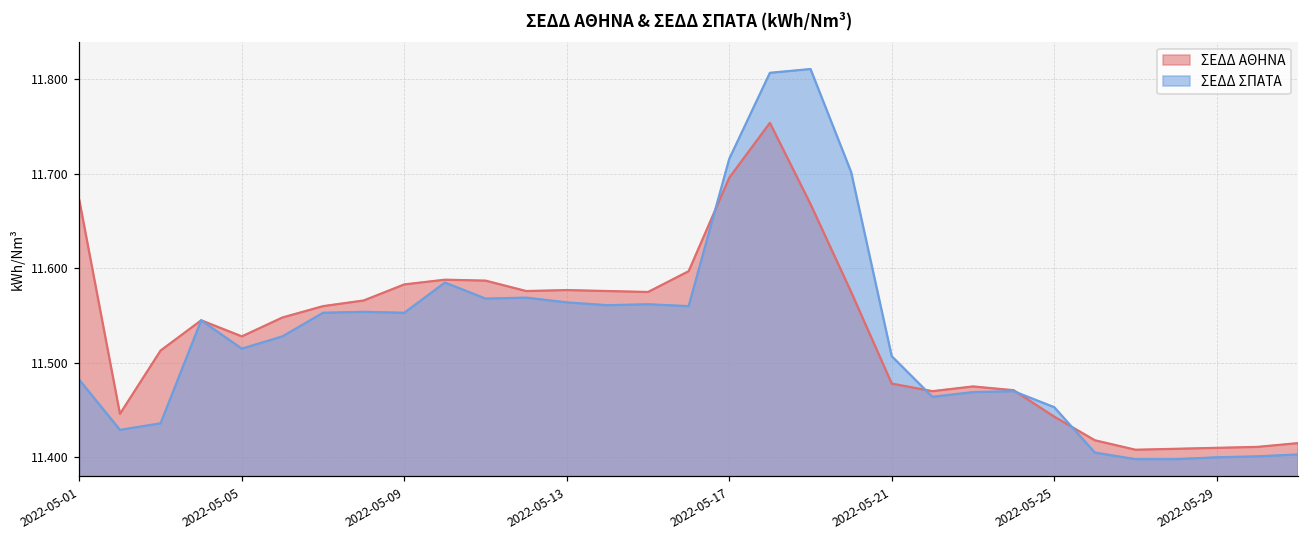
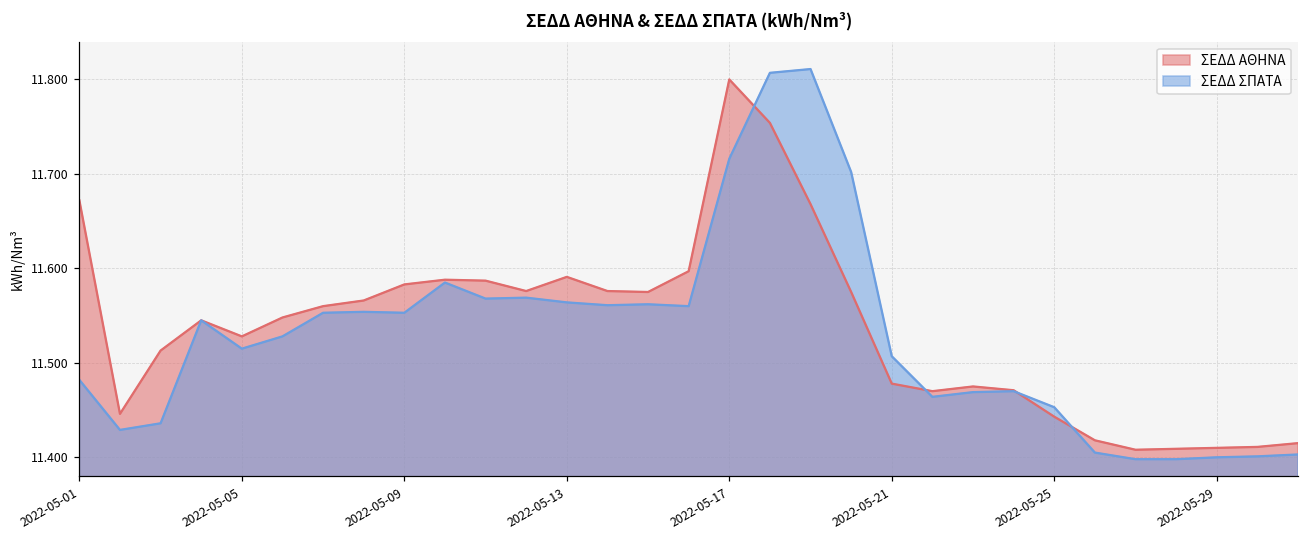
ΣΕΔΔ ΑΘΗΝΑ, 2022-05-13: 11.58 -> 11.59
ΣΕΔΔ ΑΘΗΝΑ, 2022-05-17: 11.70 -> 11.80
